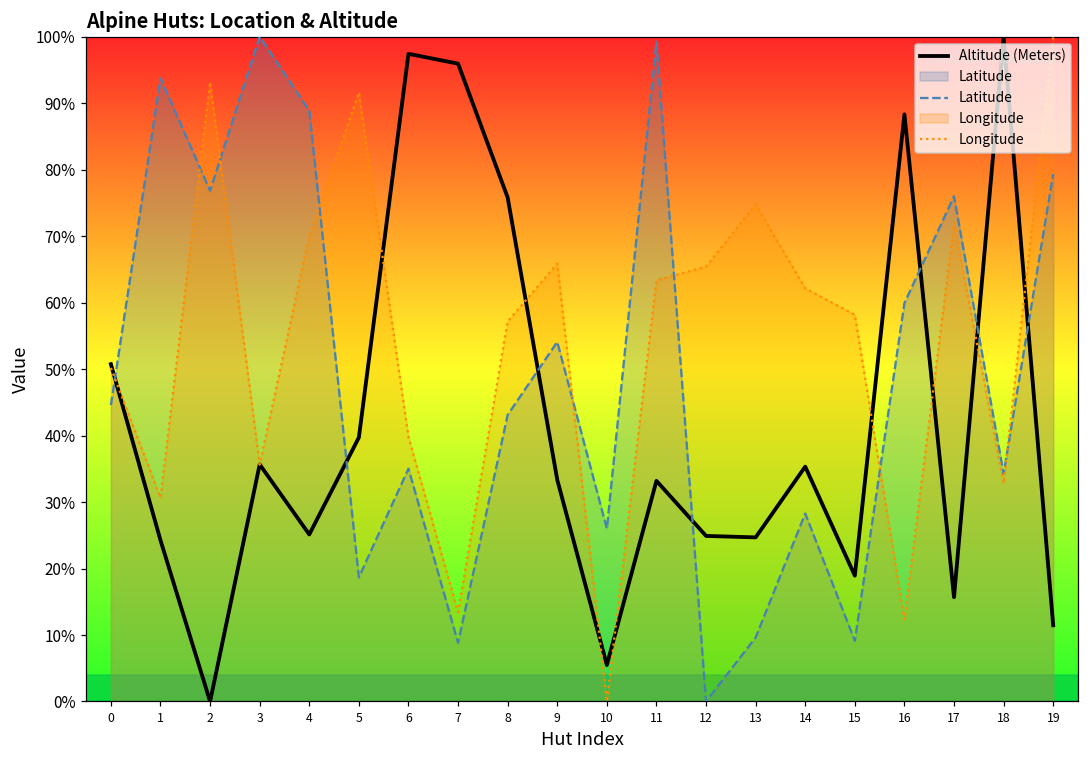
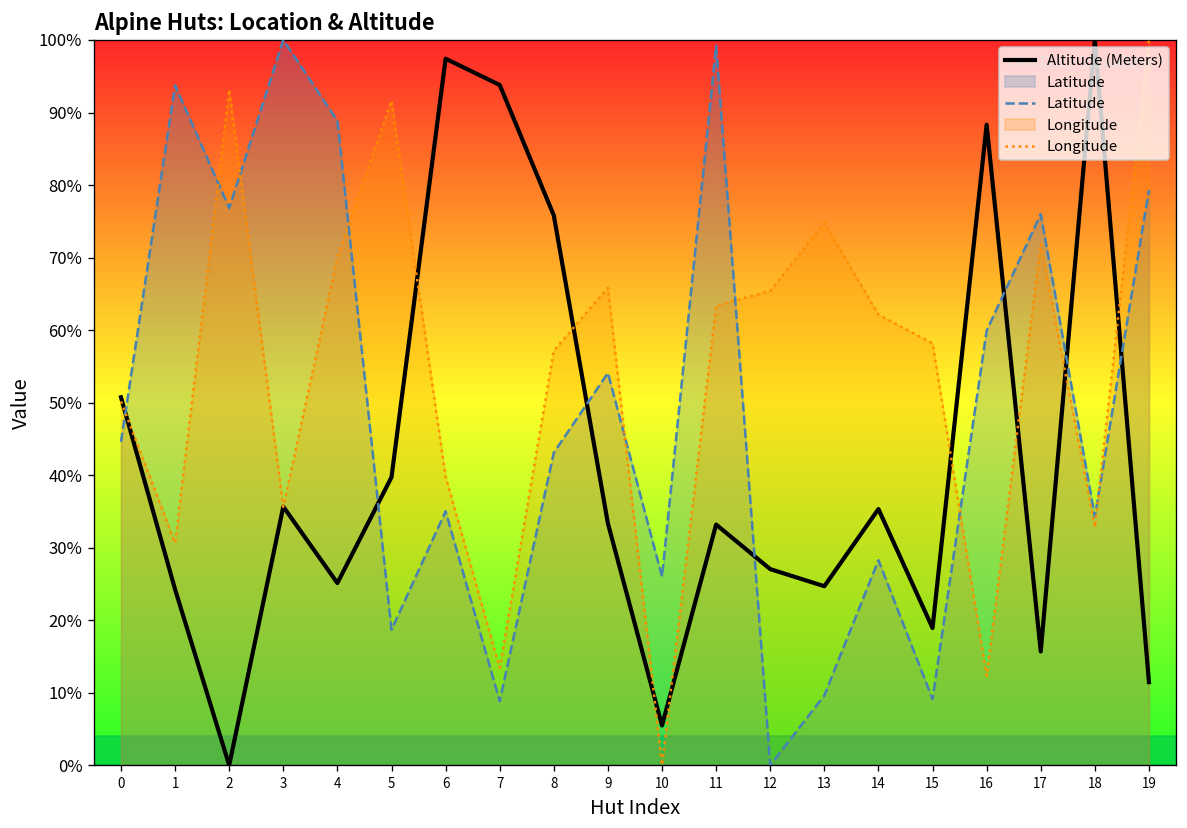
Altitude (Meters), 7: 96% -> 94%
Altitude (Meters), 12: 25% -> 27%
